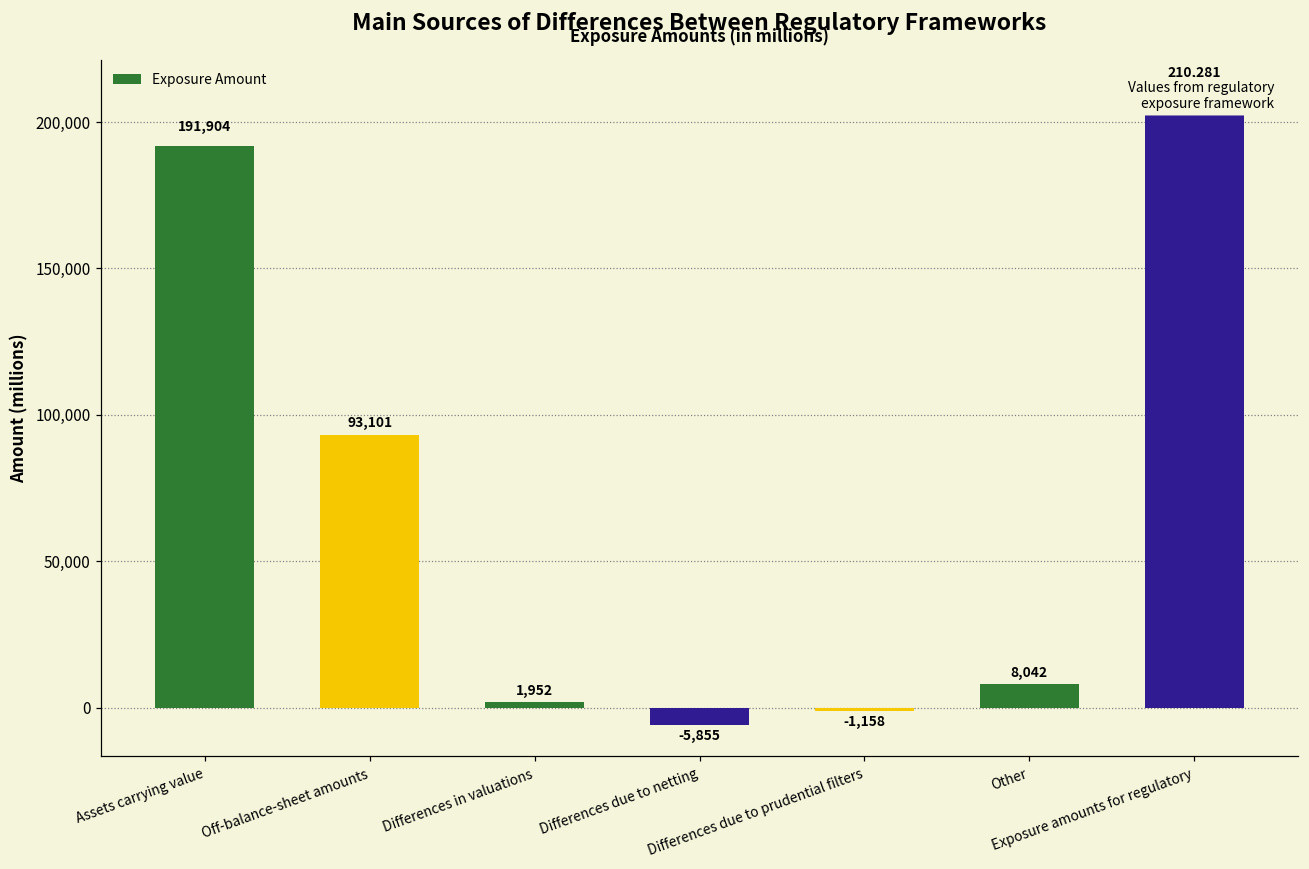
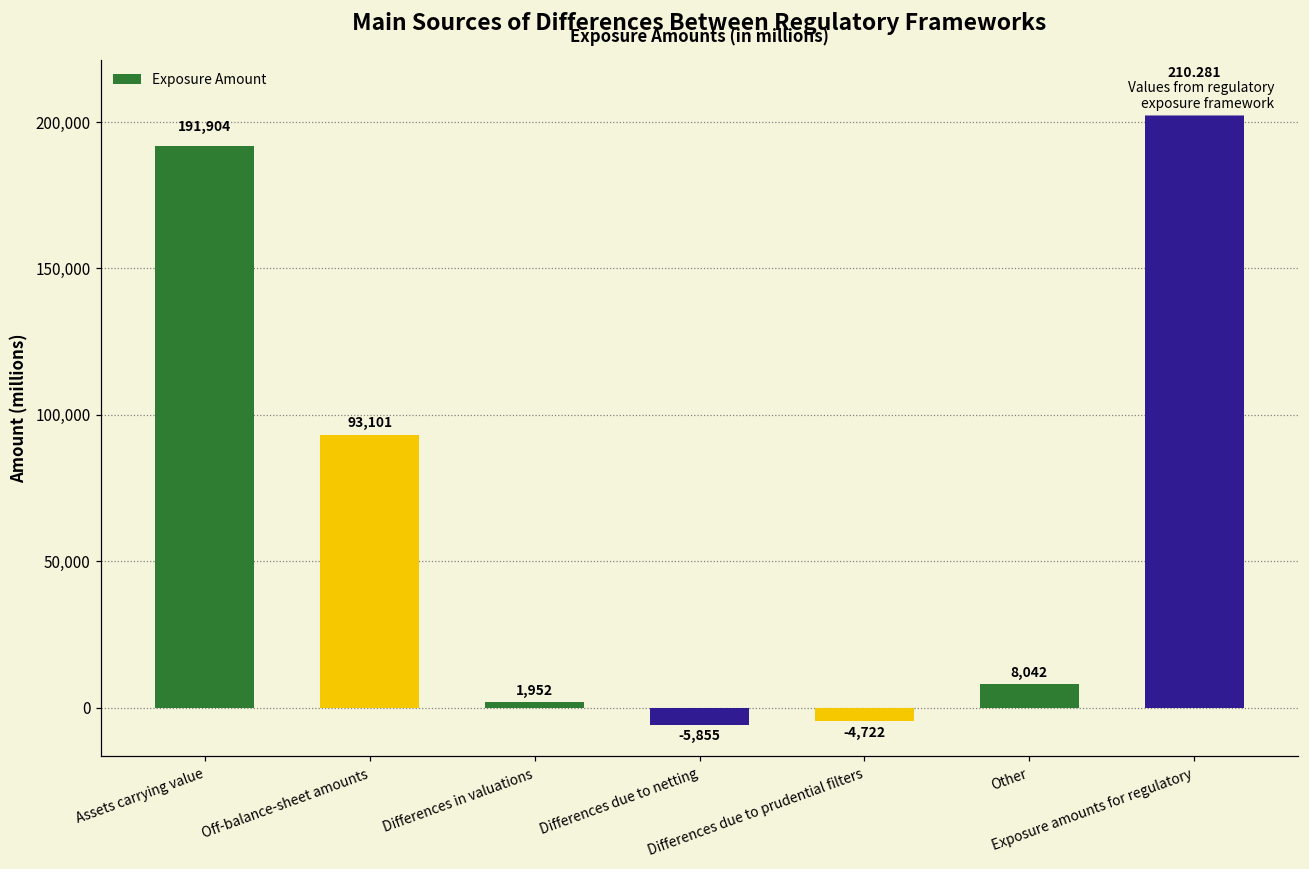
Differences due to prudential filters: -1,158 -> -4,722
